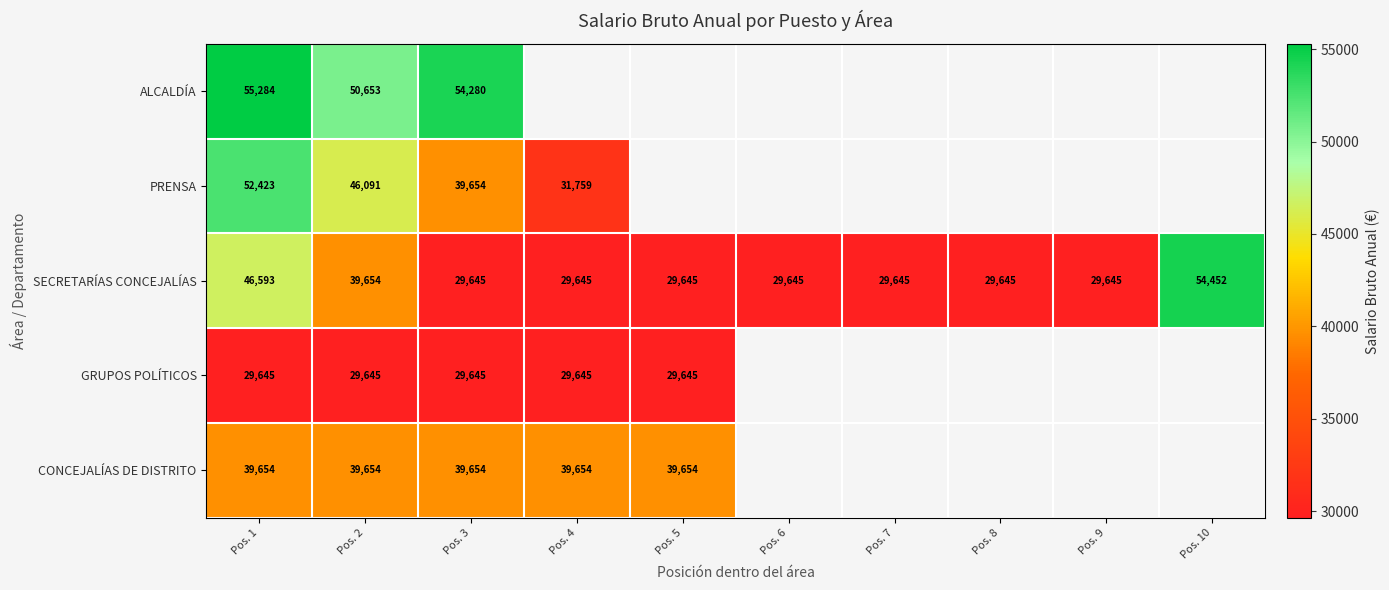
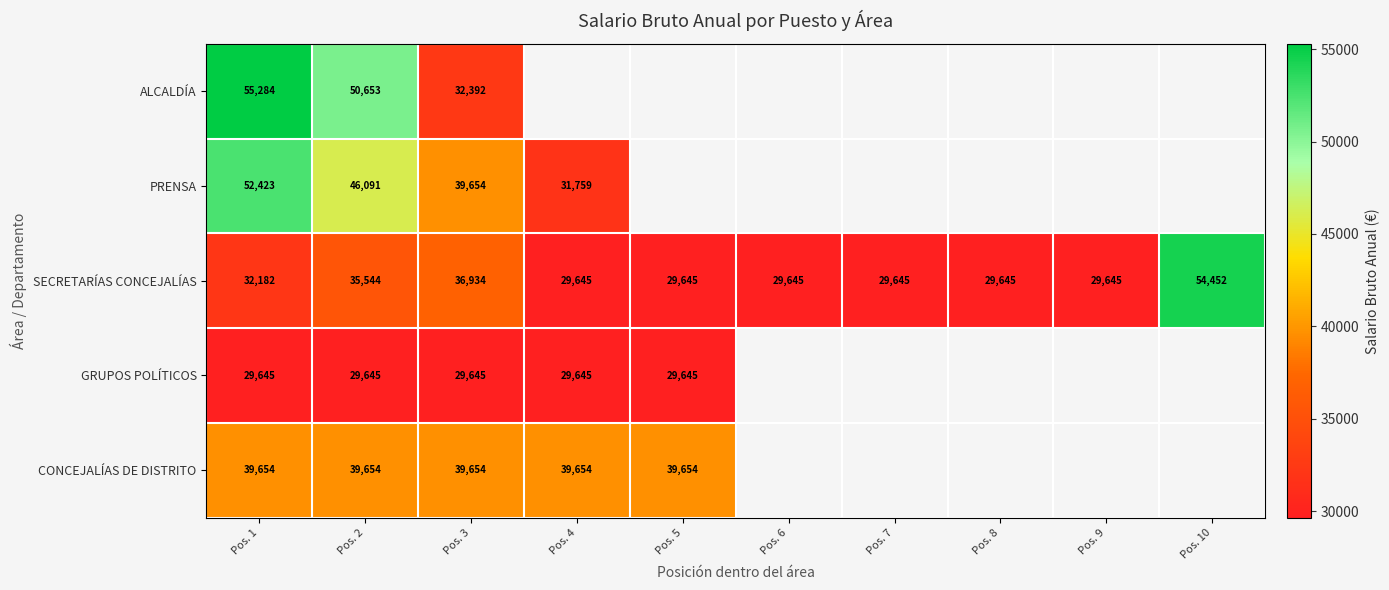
ALCALDÍA, Pos. 3: 54,280 -> 32,392
SECRETARÍAS CONCEJALÍAS, Pos. 1: 46,593 -> 32,182
SECRETARÍAS CONCEJALÍAS, Pos. 2: 39,654 -> 35,544
SECRETARÍAS CONCEJALÍAS, Pos. 3: 29,645 -> 36,934
